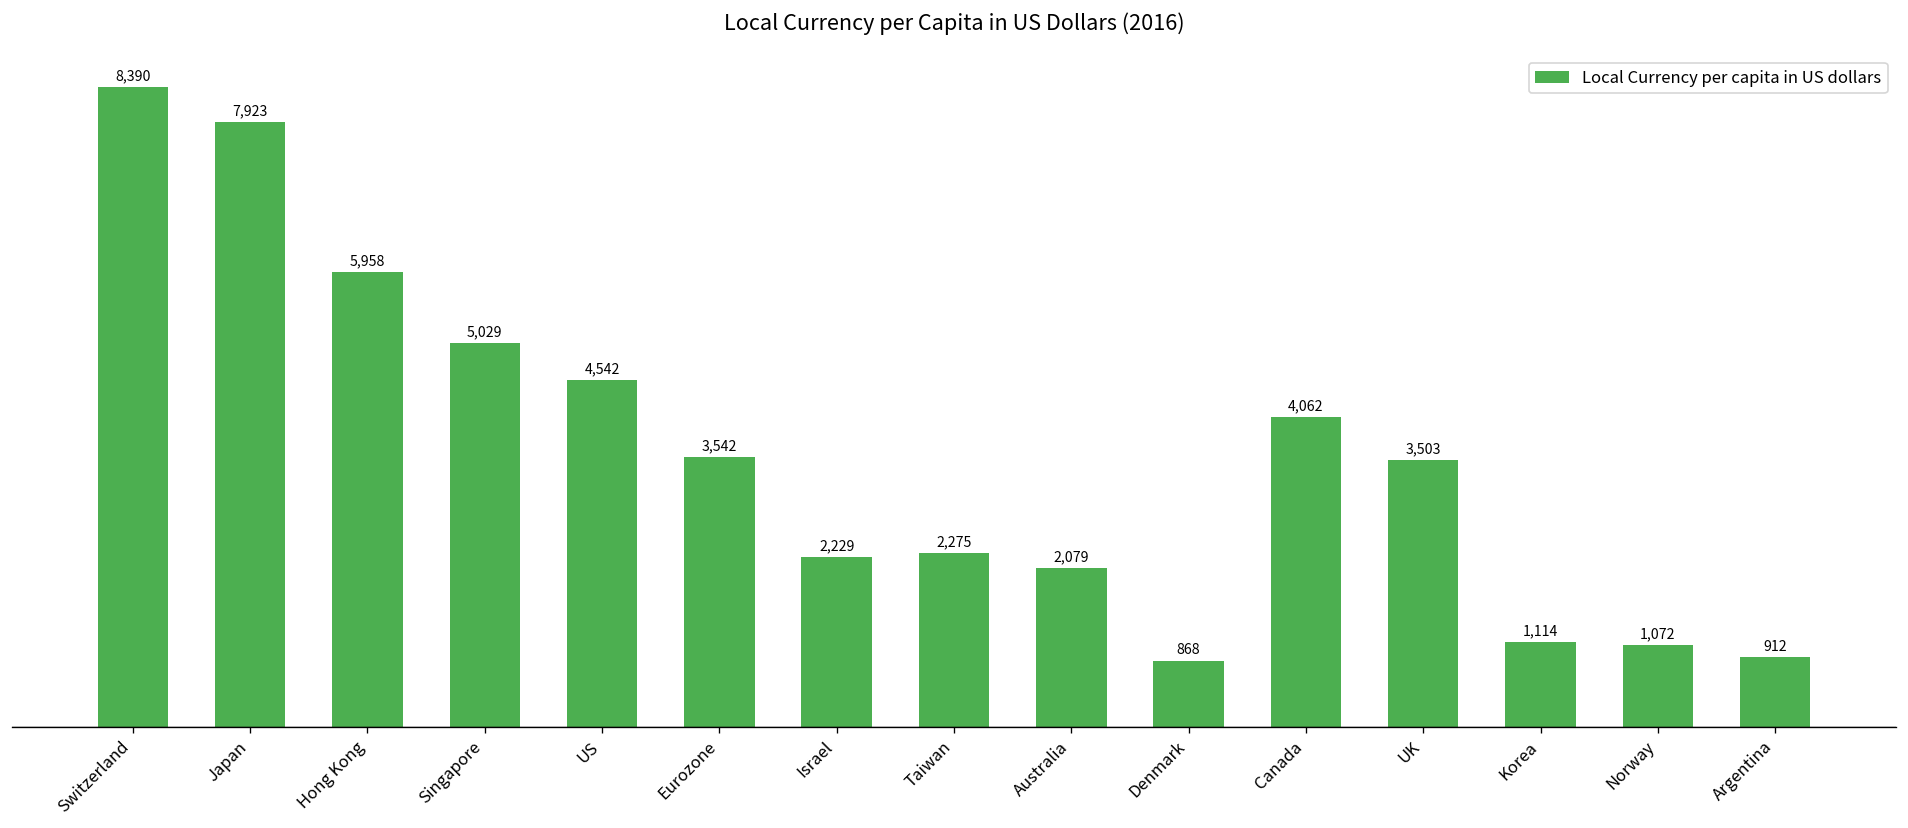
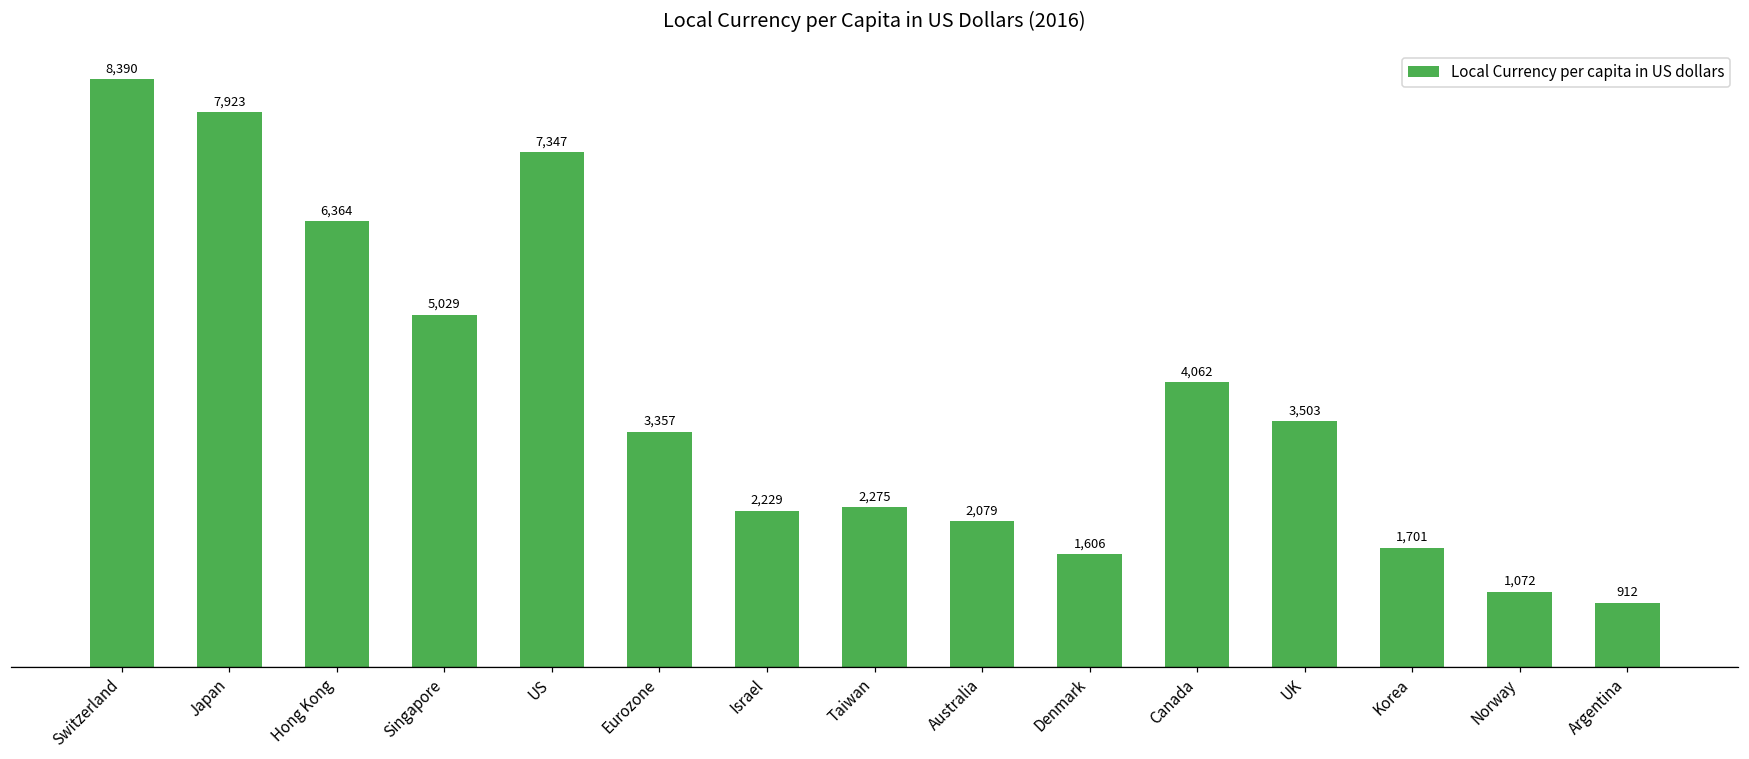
Hong Kong: 5,958 -> 6,364
US: 4,542 -> 7,347
Eurozone: 3,542 -> 3,357
Denmark: 868 -> 1,606
Korea: 1,114 -> 1,701
